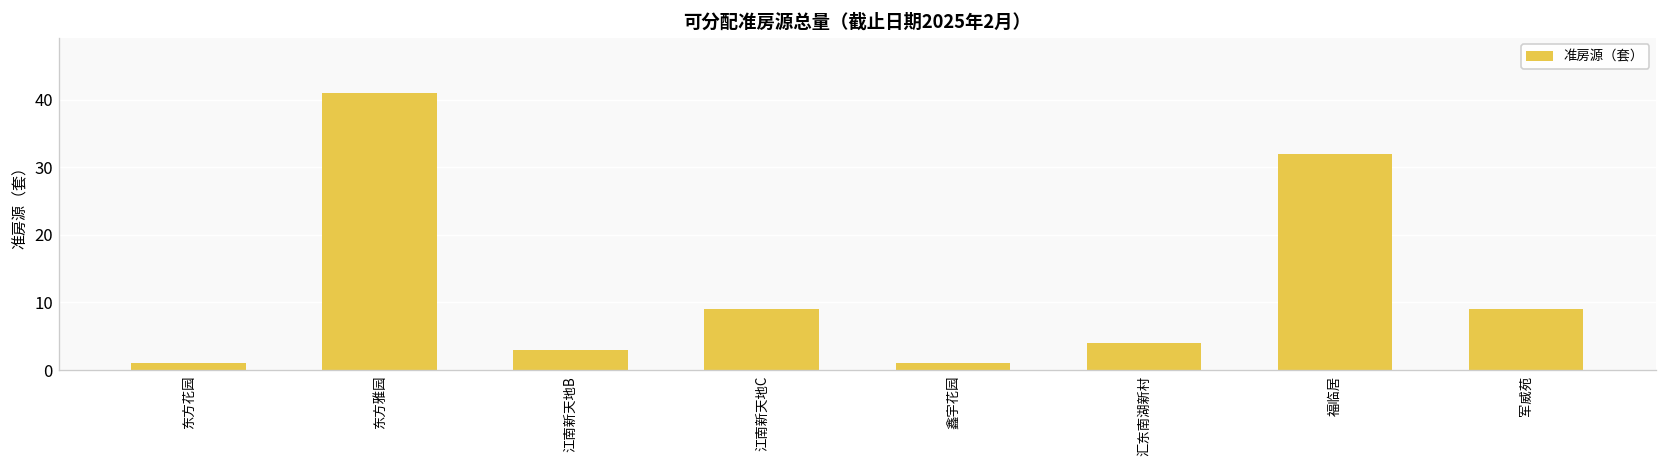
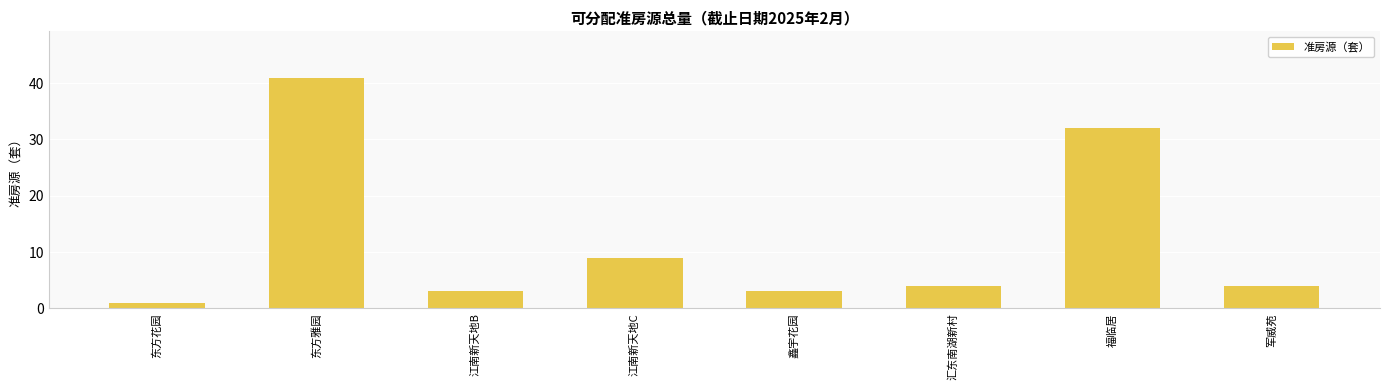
鑫宇花园: 1 -> 3
军威苑: 9 -> 4
